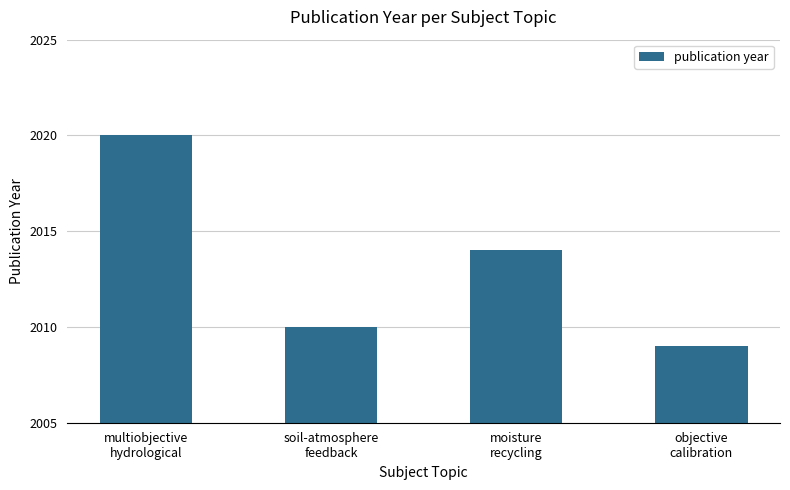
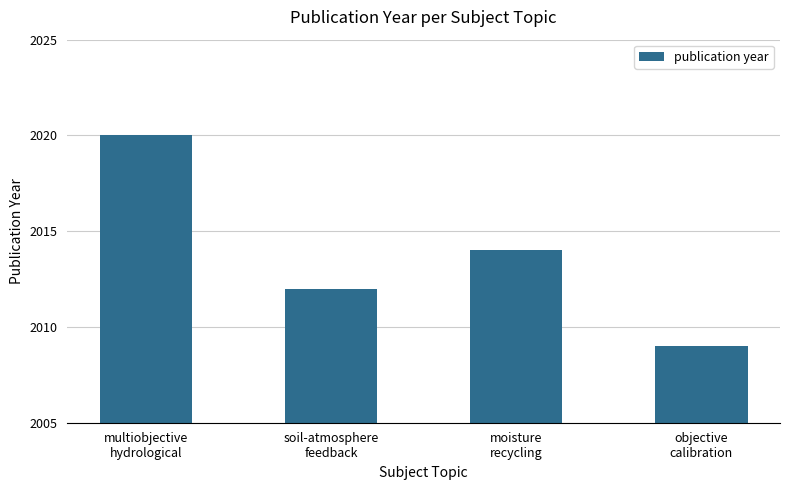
soil-atmosphere feedback: 2010 -> 2012
